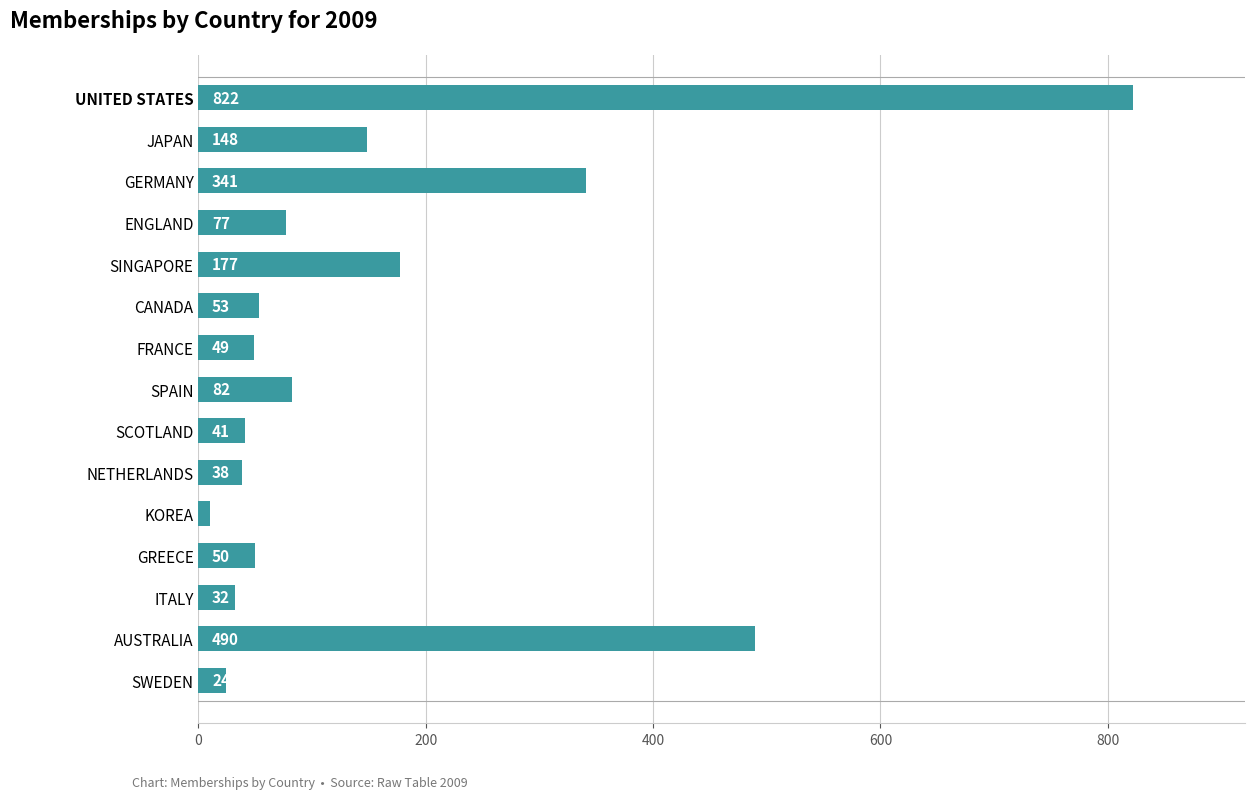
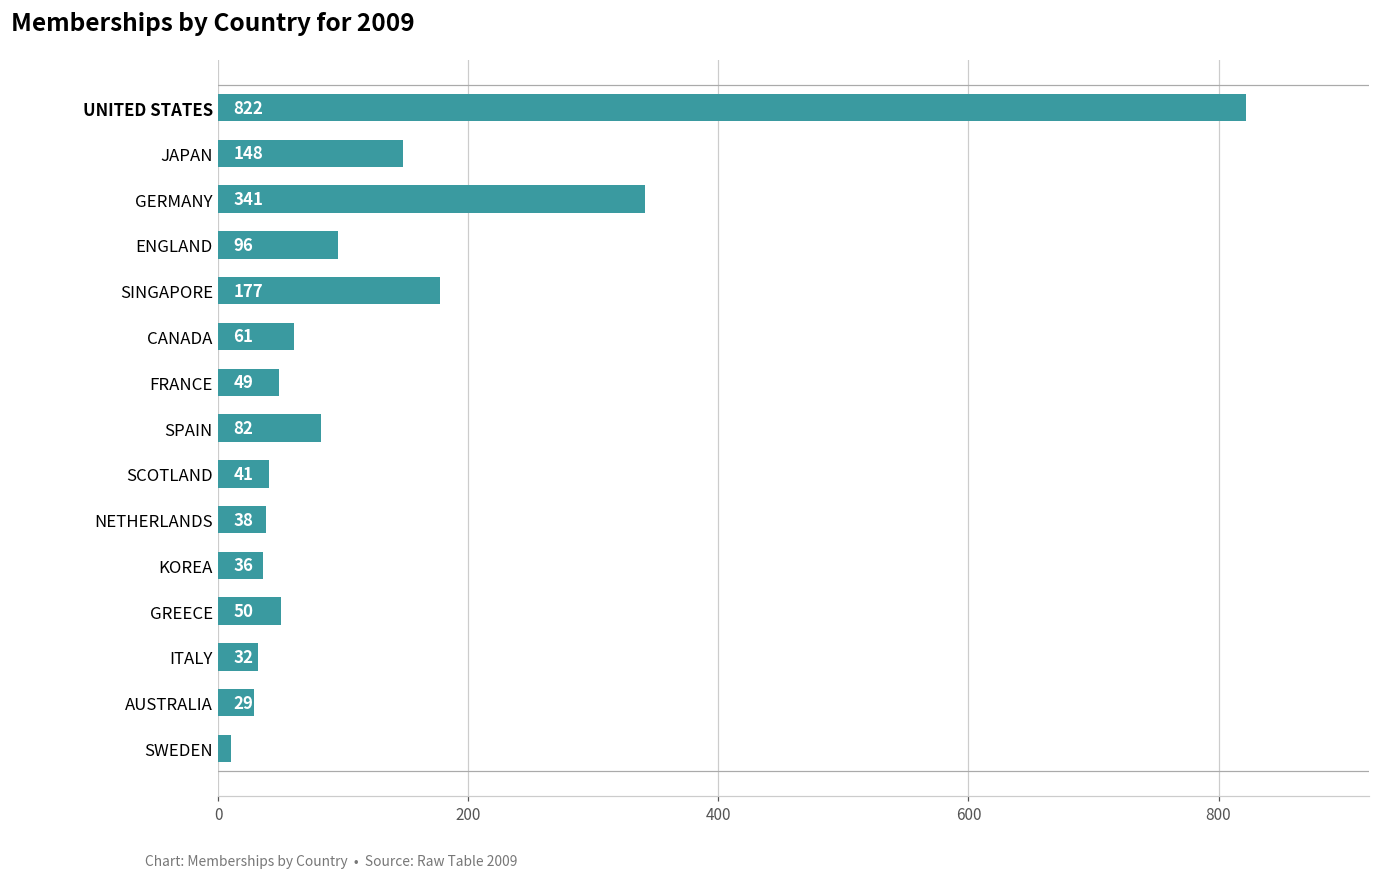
ENGLAND: 77 -> 96
CANADA: 53 -> 61
KOREA: 10 -> 36
AUSTRALIA: 490 -> 29
SWEDEN: 24 -> 10
